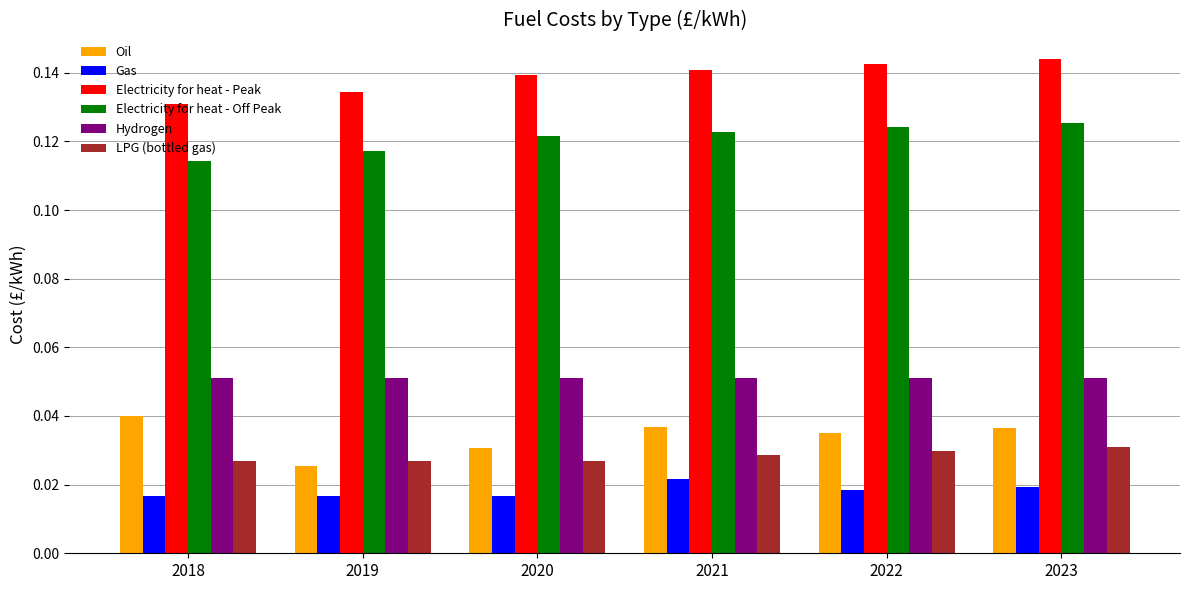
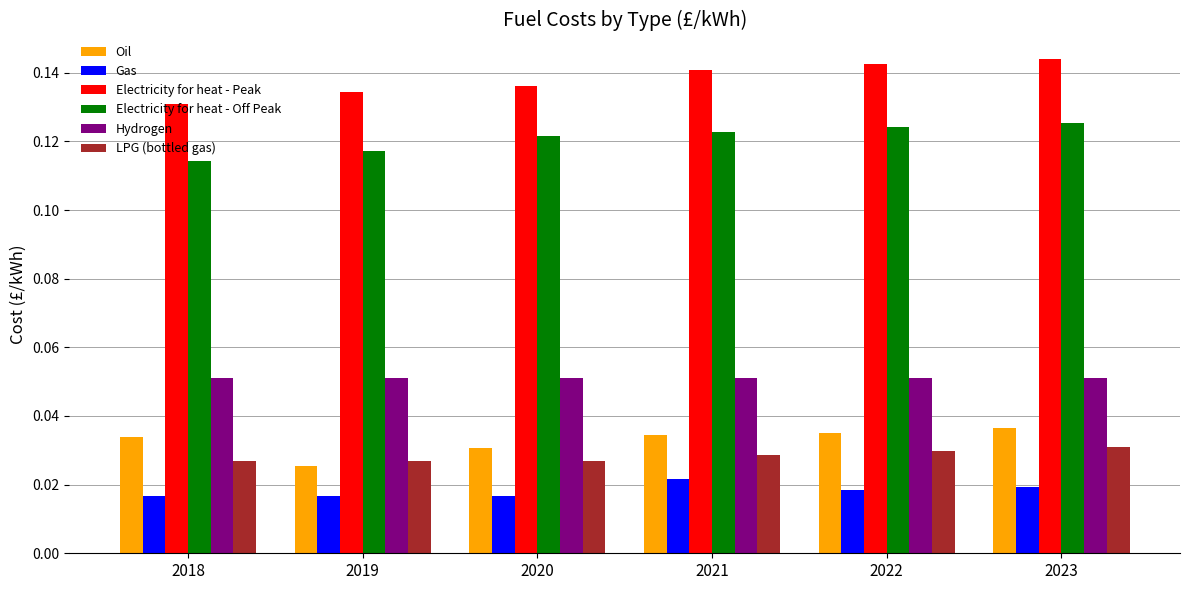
Oil, 2018: 0.040 -> 0.034
Electricity for heat - Peak, 2020: 0.139 -> 0.136
Oil, 2021: 0.037 -> 0.034
